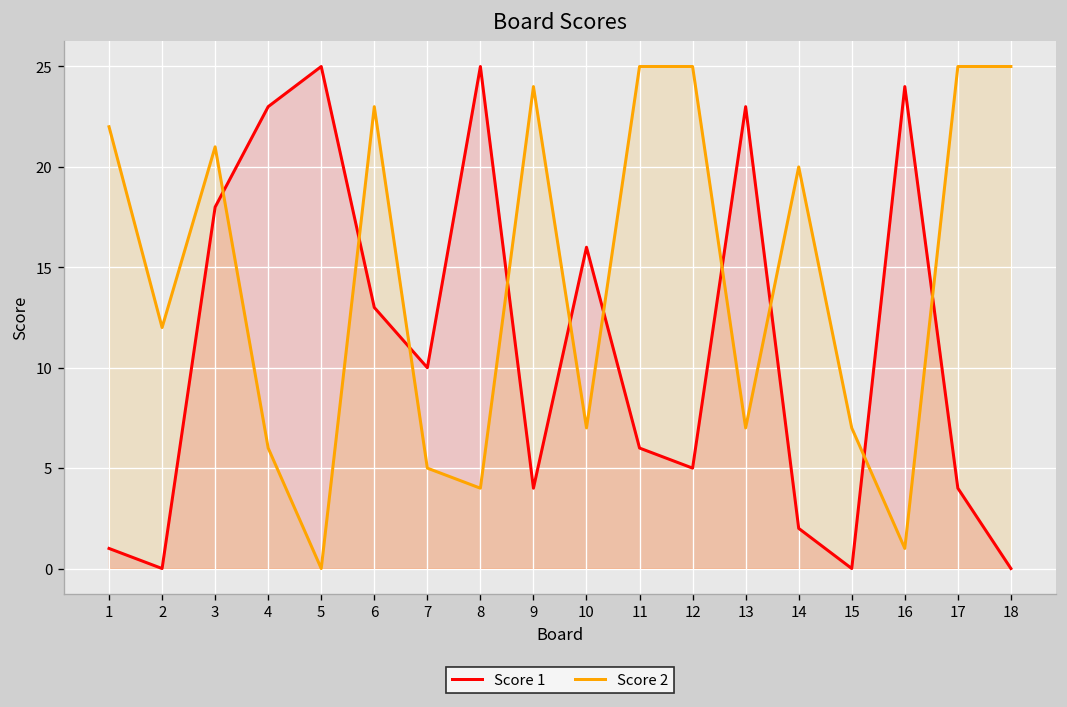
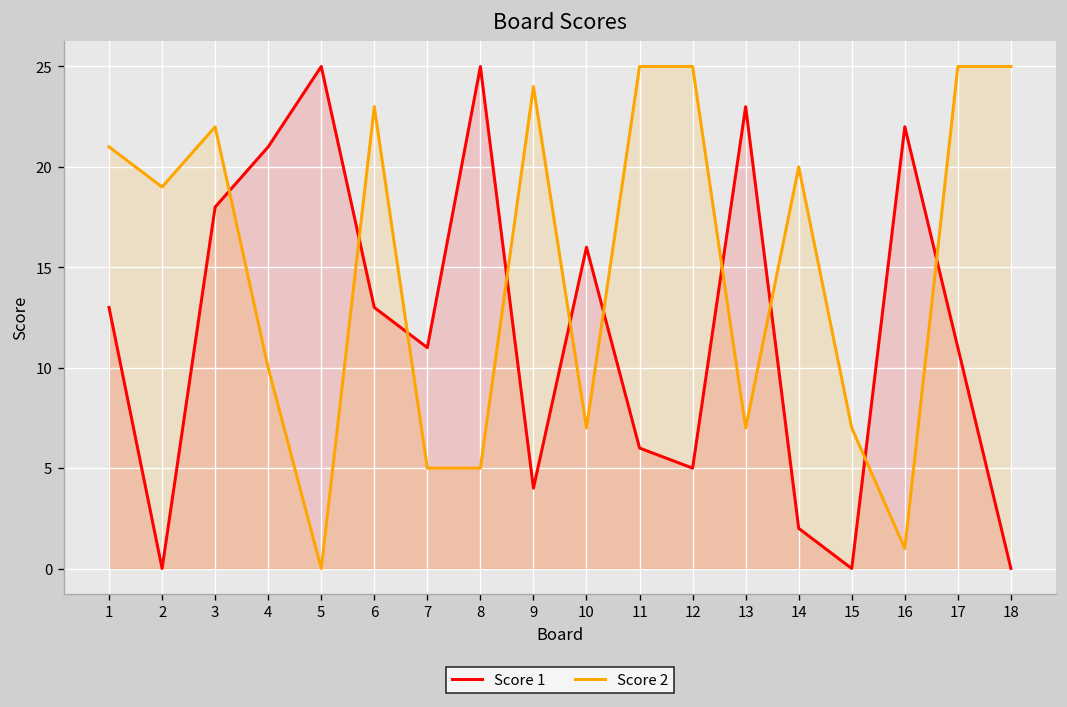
Score 1, 1: 1 -> 13
Score 2, 1: 22 -> 21
Score 2, 2: 12 -> 19
Score 2, 3: 21 -> 22
Score 1, 4: 23 -> 21
Score 2, 4: 6 -> 10
Score 1, 7: 10 -> 11
Score 2, 8: 4 -> 5
Score 1, 16: 24 -> 22
Score 1, 17: 4 -> 11
